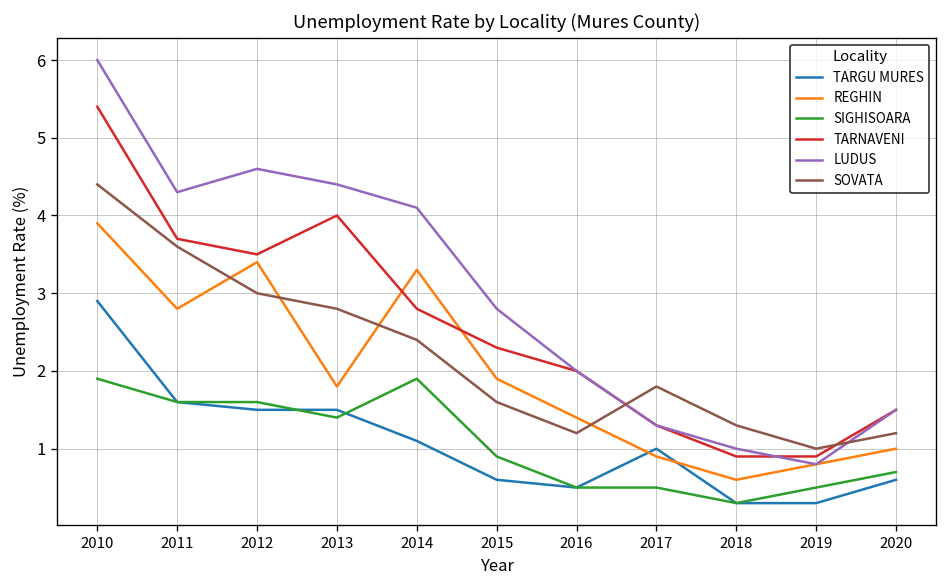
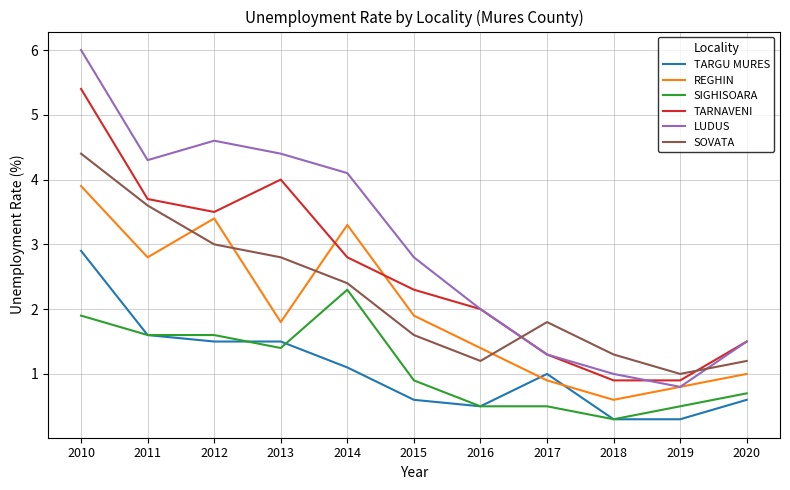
SIGHISOARA, 2014: 1.9 -> 2.3
